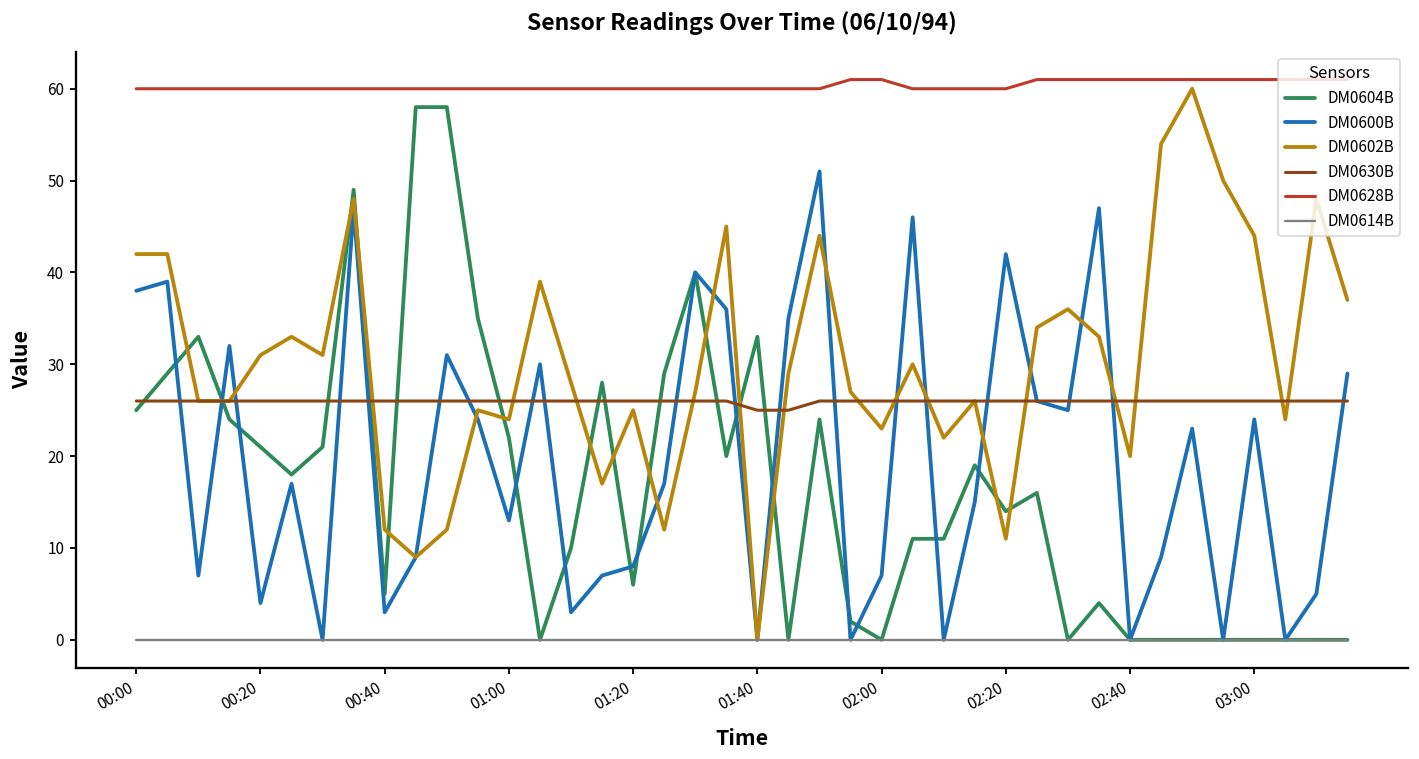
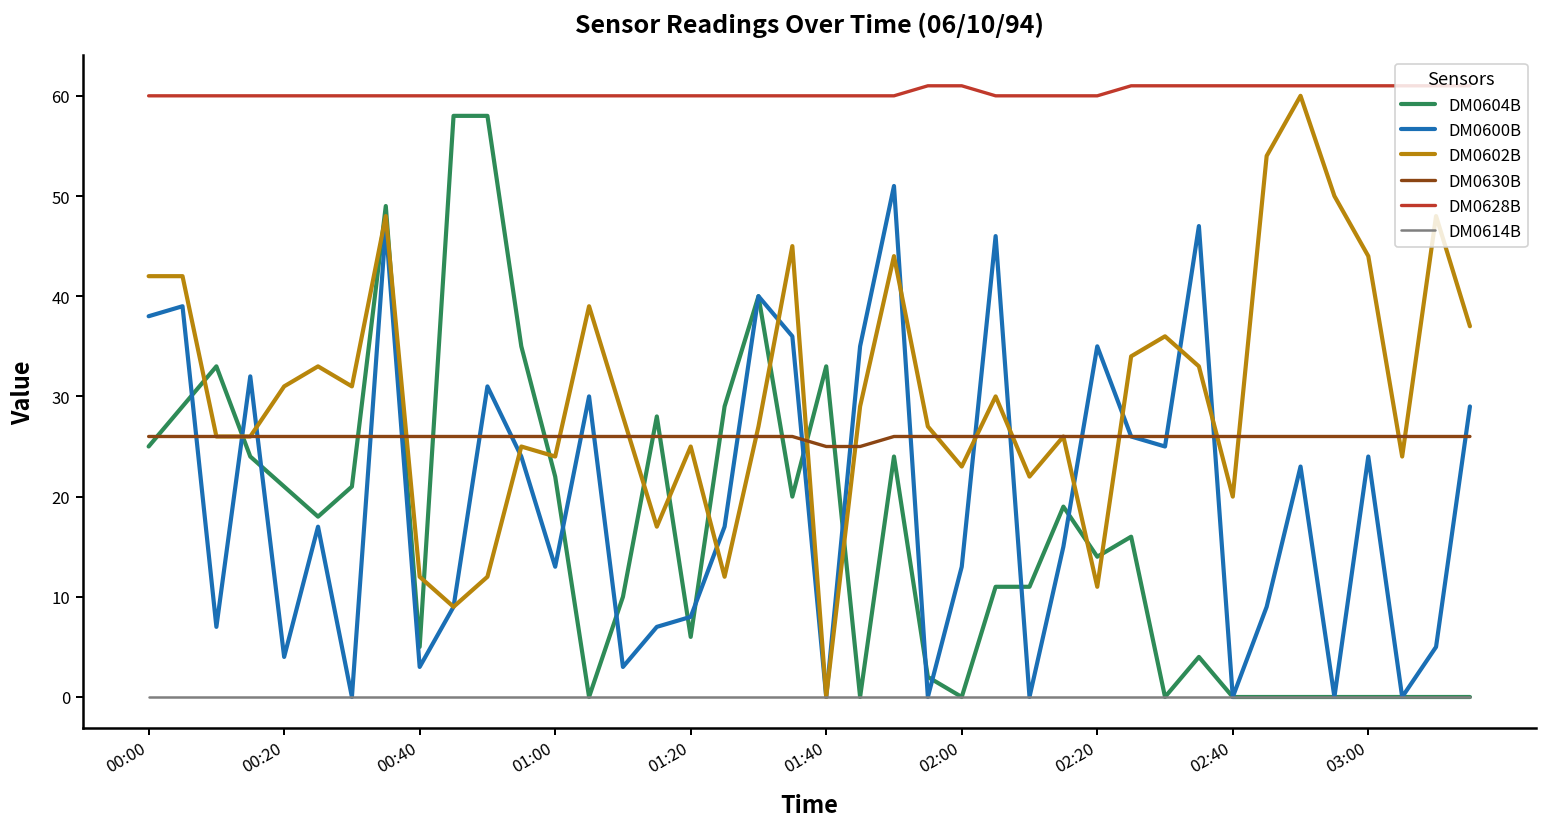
DM0600B, 02:00: 7 -> 13
DM0600B, 02:20: 42 -> 35
